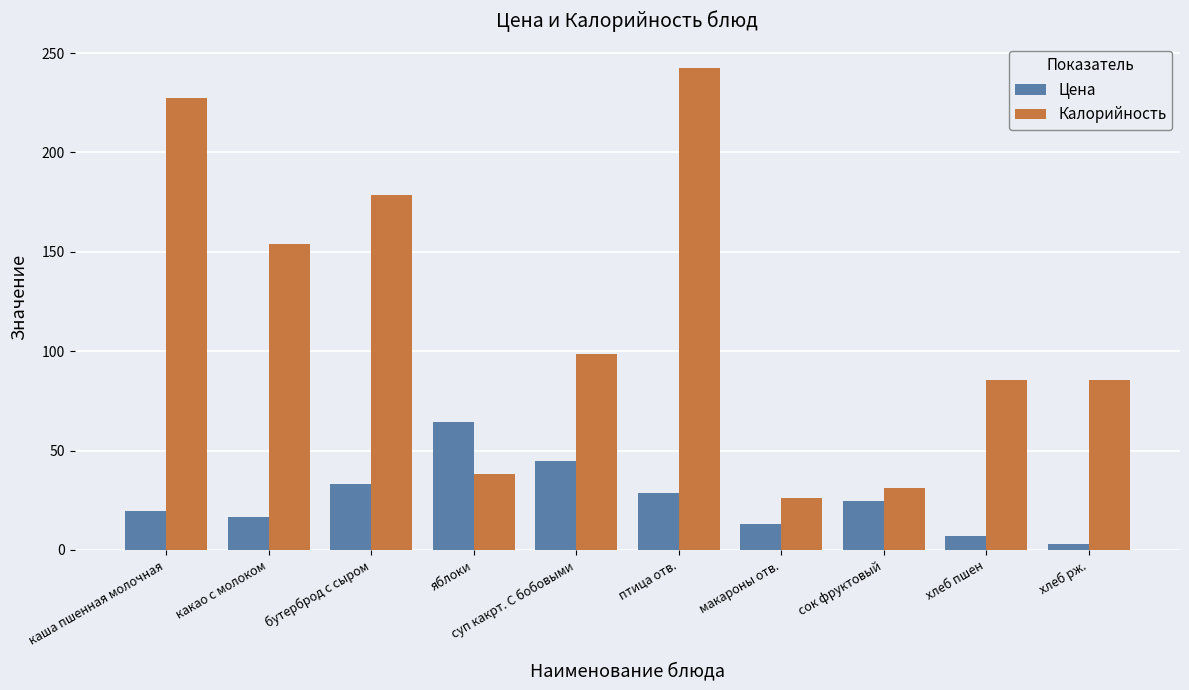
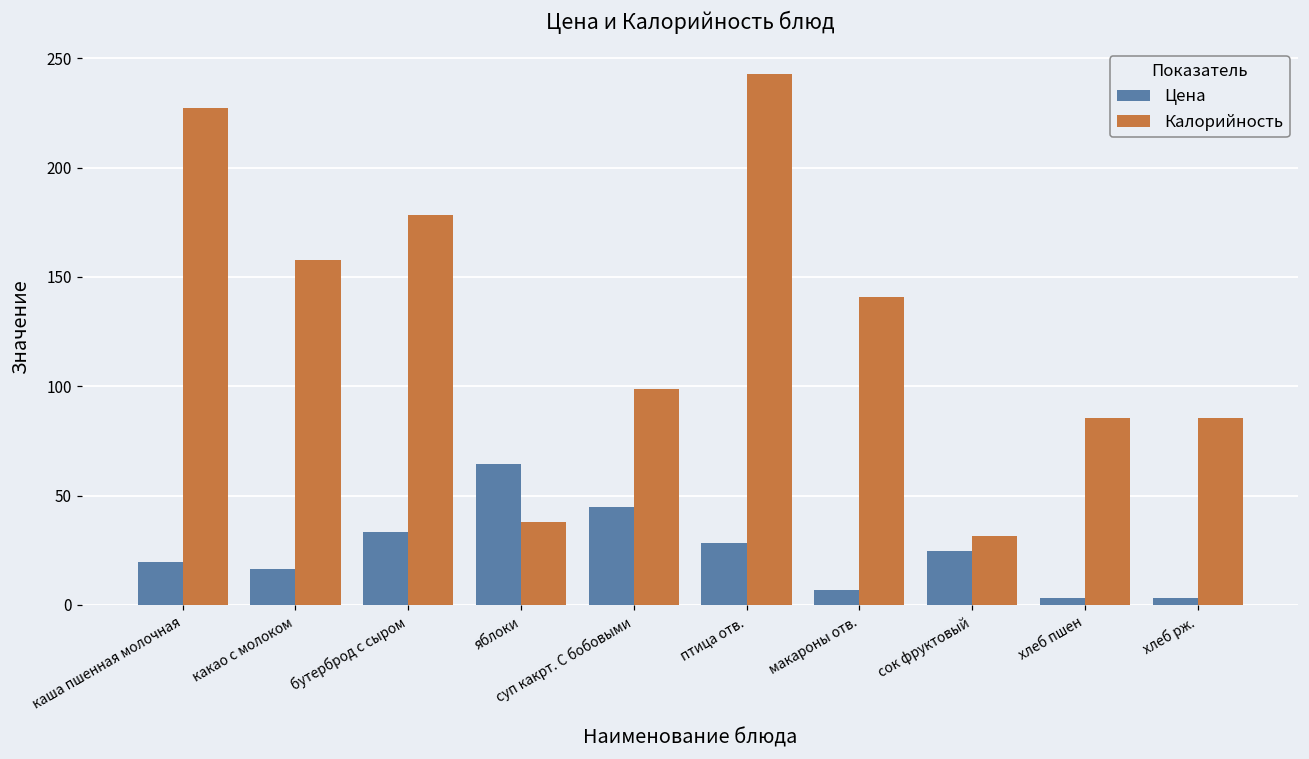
Калорийность, какао с молоком: 154 -> 158
Цена, макароны отв.: 13 -> 7
Калорийность, макароны отв.: 26 -> 141
Цена, хлеб пшен: 7 -> 3
